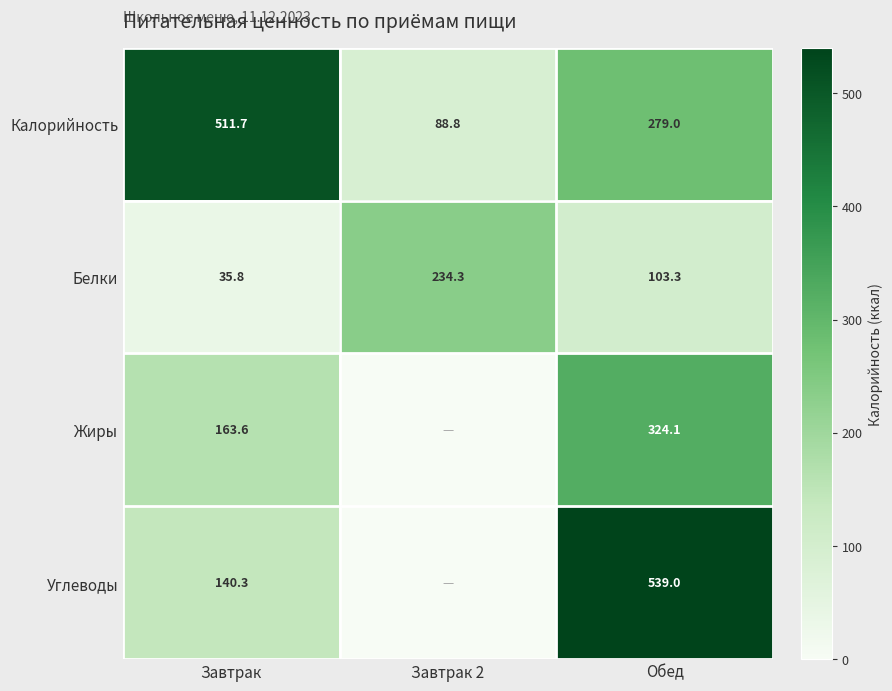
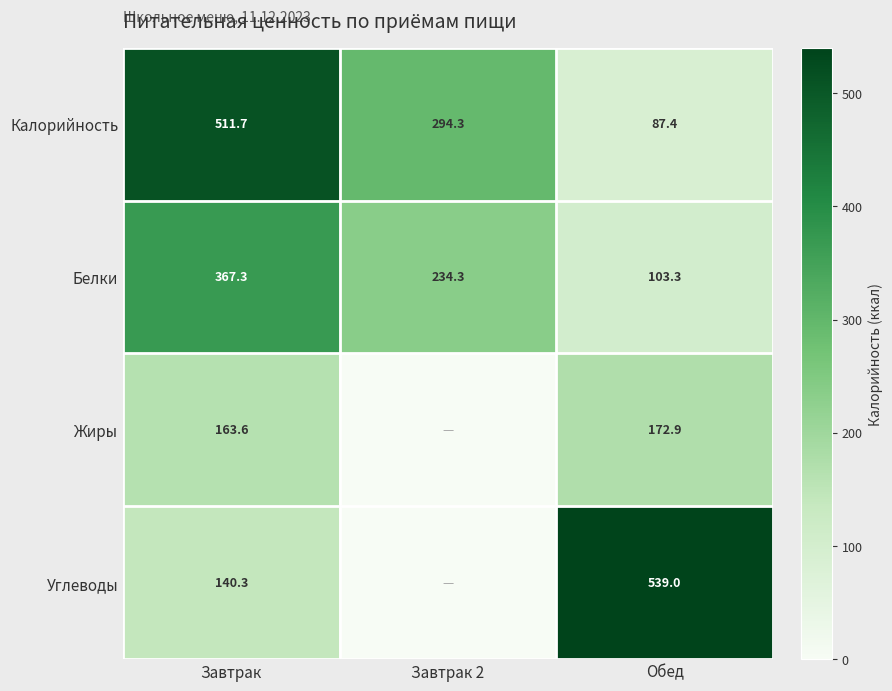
Калорийность, Завтрак 2: 88.8 -> 294.3
Калорийность, Обед: 279.0 -> 87.4
Белки, Завтрак: 35.8 -> 367.3
Жиры, Обед: 324.1 -> 172.9
